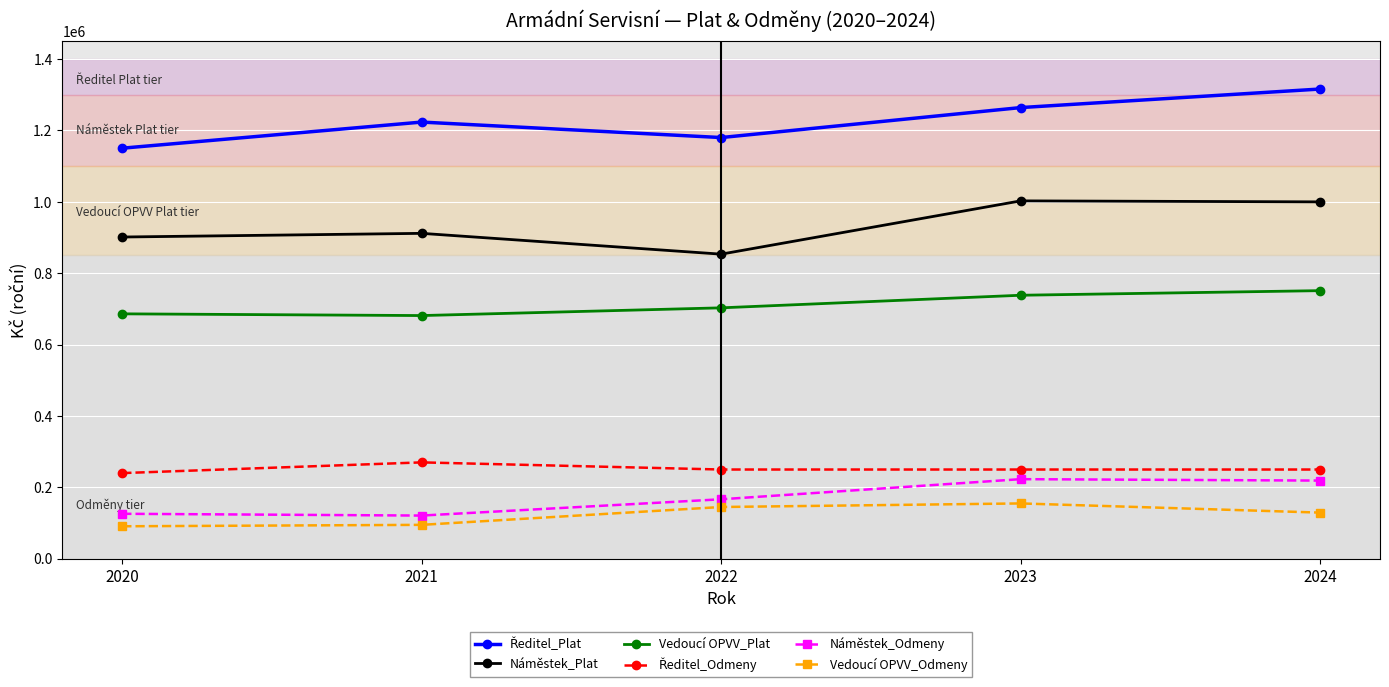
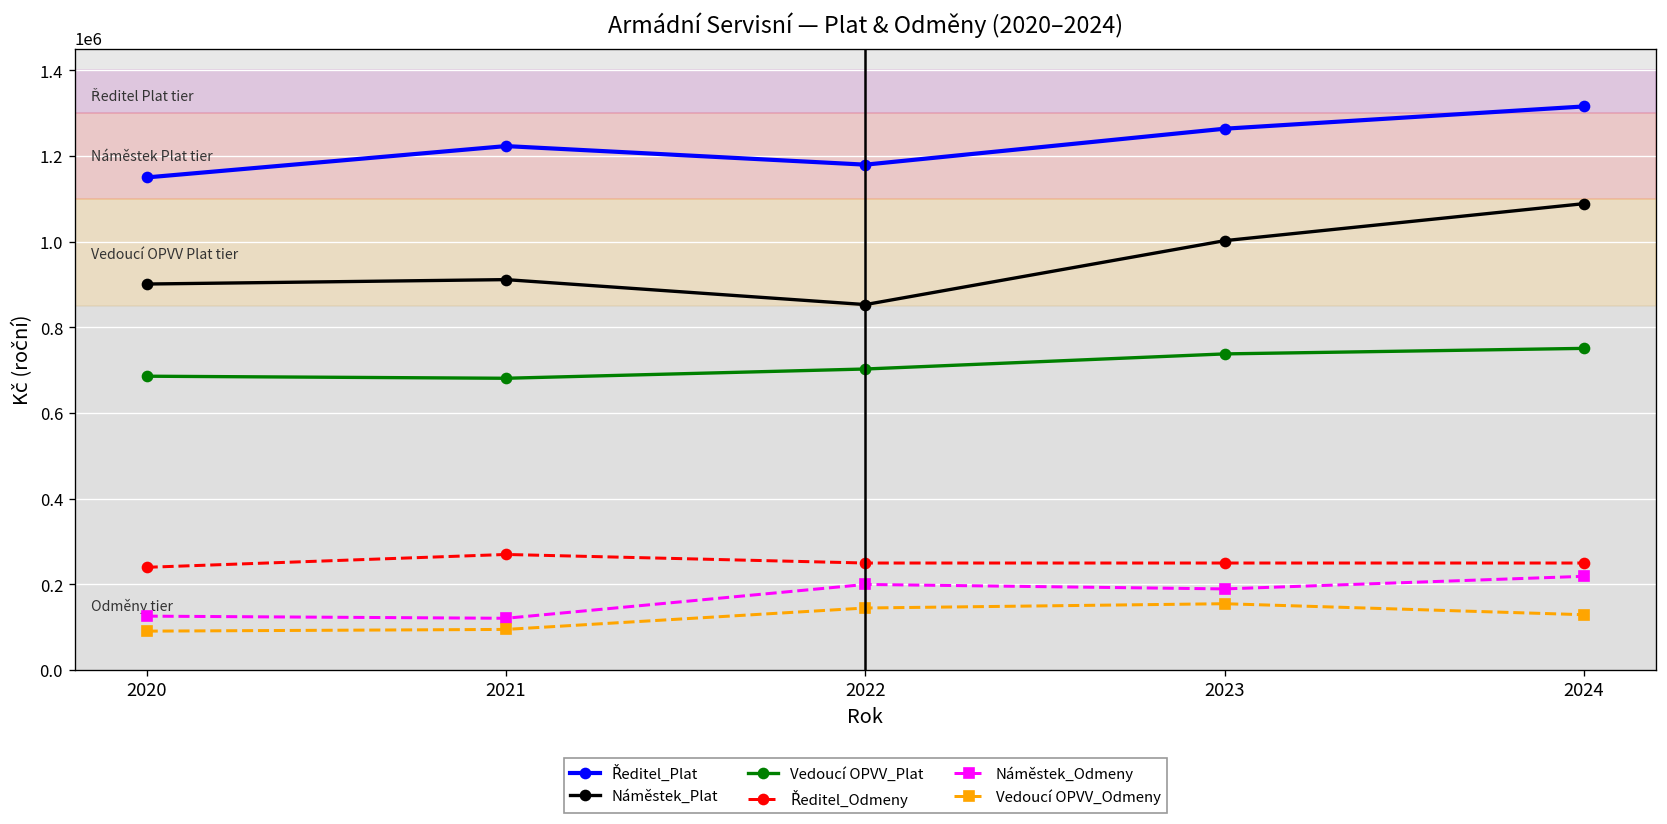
Náměstek_Odmeny, 2022: 170000 -> 200000
Náměstek_Odmeny, 2023: 220000 -> 190000
Náměstek_Plat, 2024: 1000000 -> 1090000
